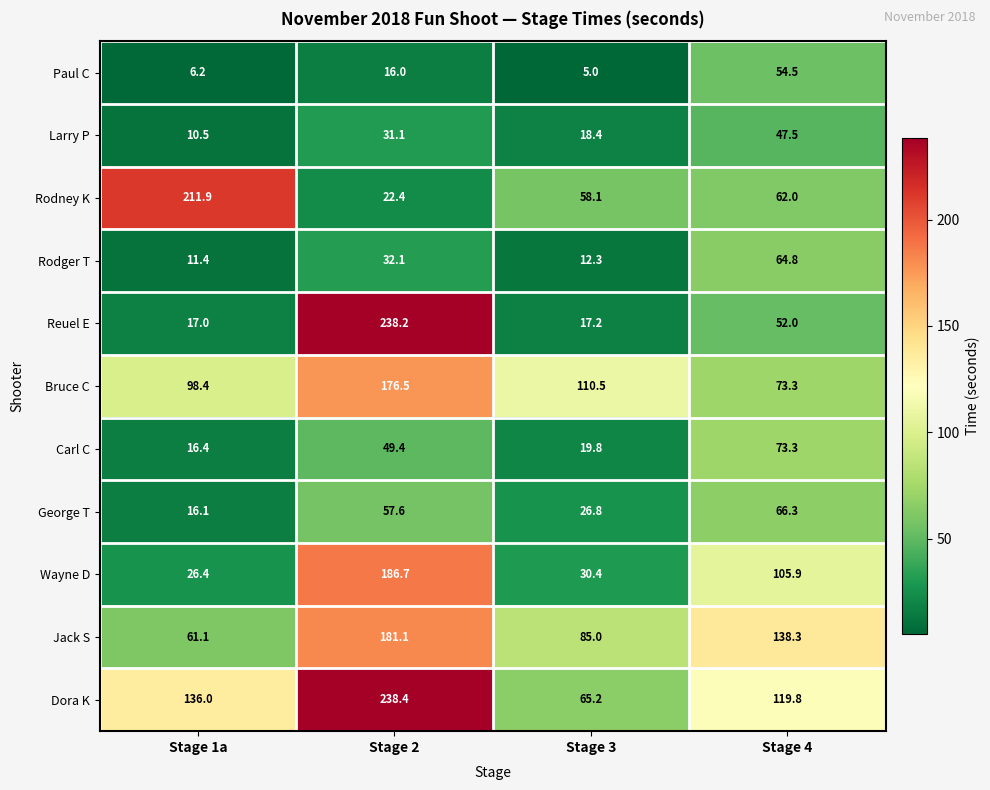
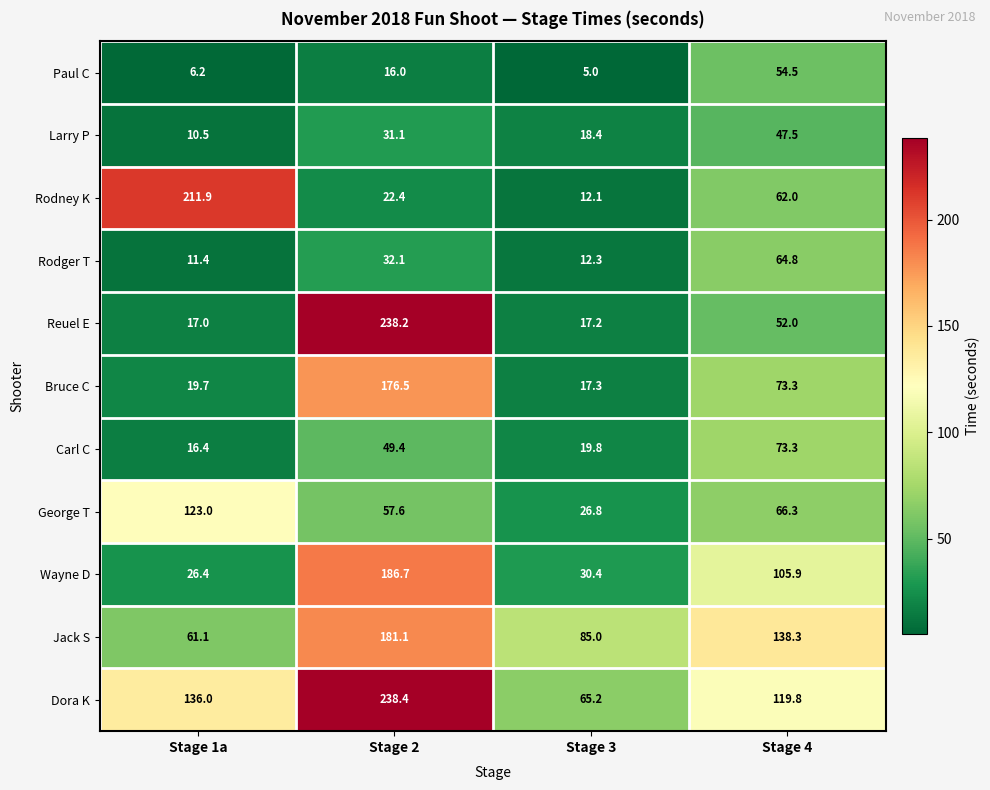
Rodney K, Stage 3: 58.1 -> 12.1
Bruce C, Stage 1a: 98.4 -> 19.7
Bruce C, Stage 3: 110.5 -> 17.3
George T, Stage 1a: 16.1 -> 123.0
